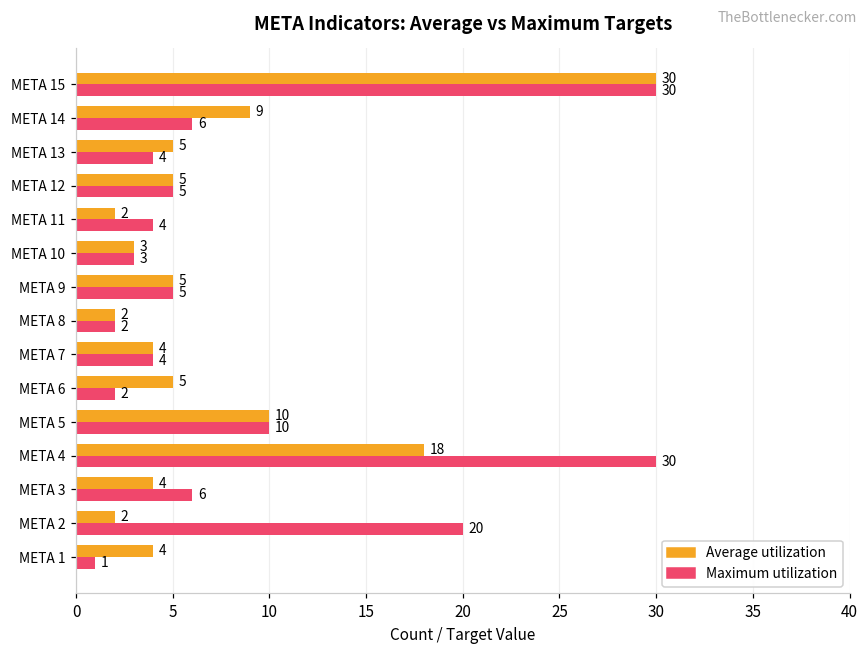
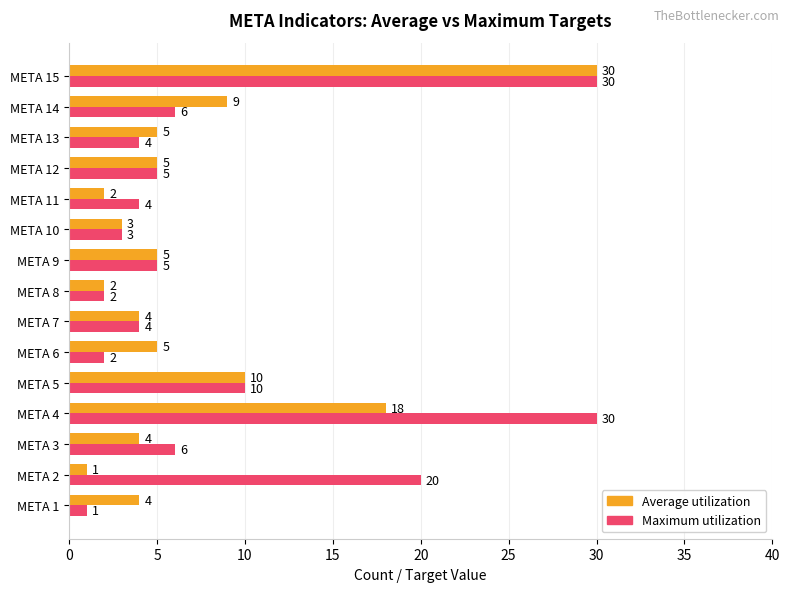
Average utilization, META 2: 2 -> 1
